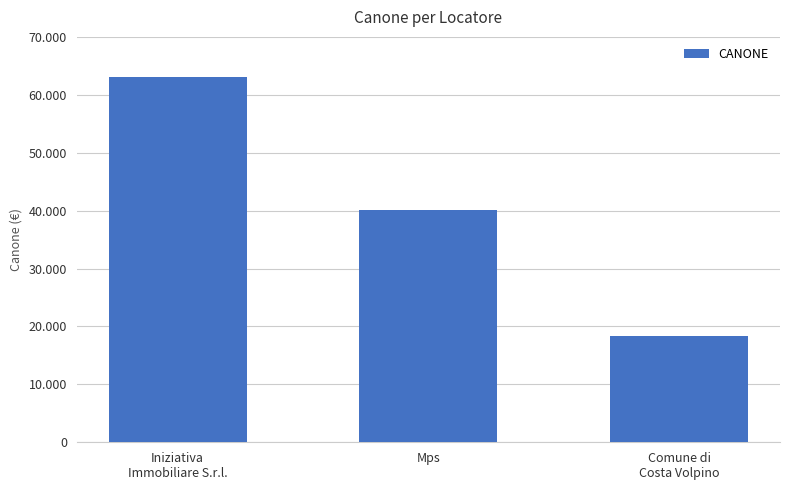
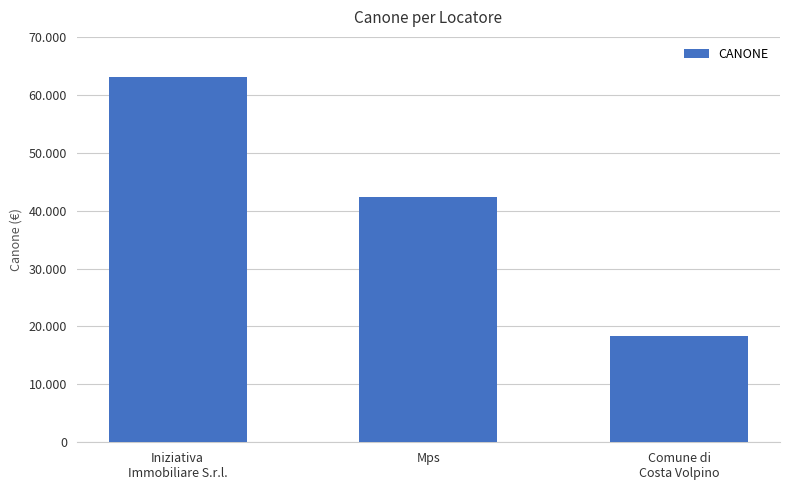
Mps: 40 -> 42
